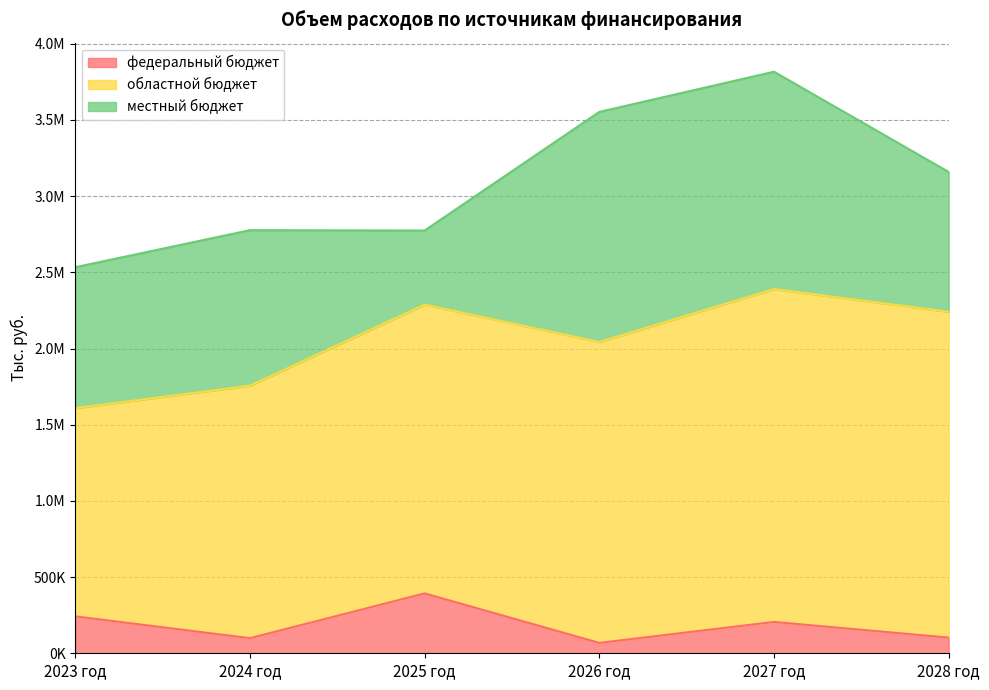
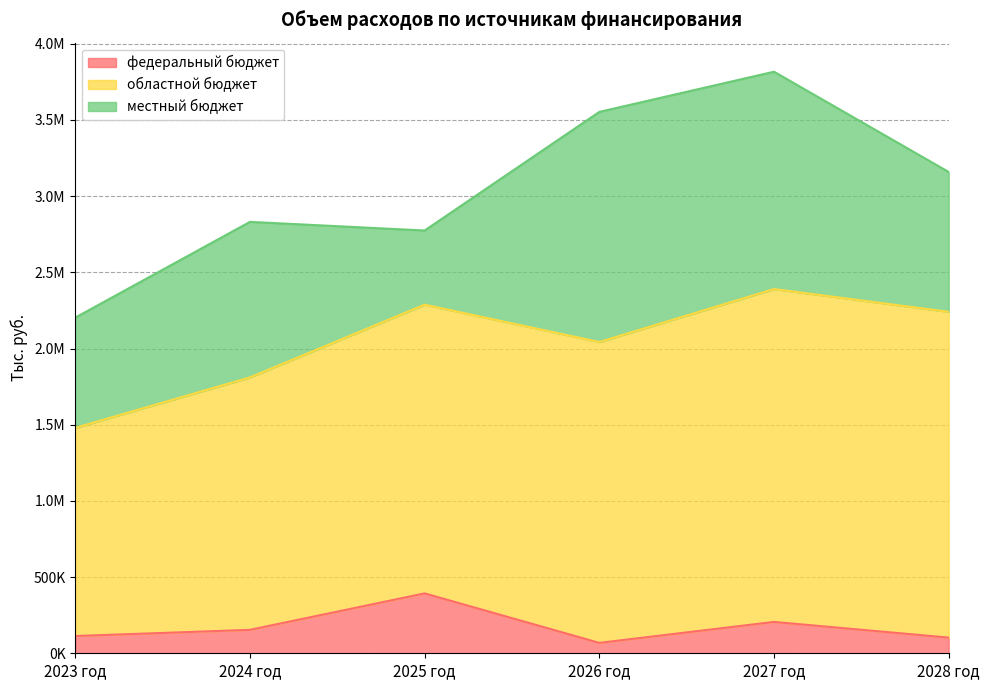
федеральный бюджет, 2023 год: 240000 -> 110000
местный бюджет, 2023 год: 930000 -> 720000
федеральный бюджет, 2024 год: 100000 -> 150000
